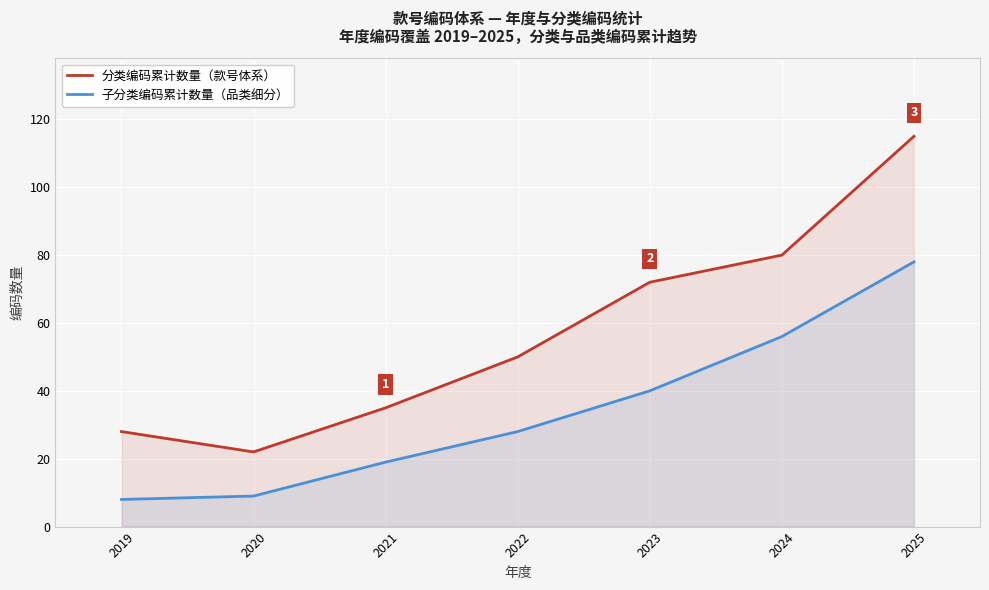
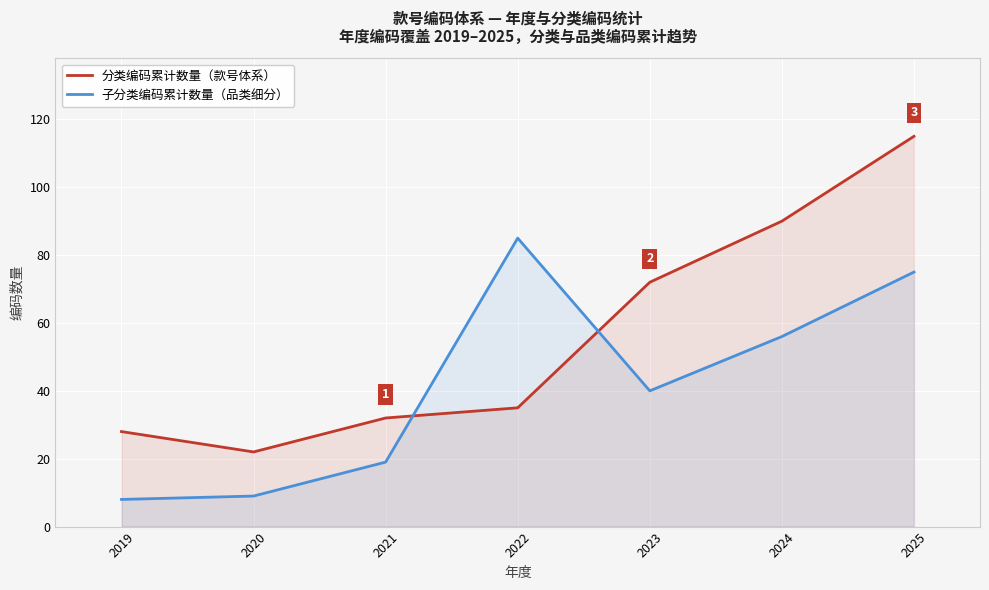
分类编码累计数量（款号体系）, 2021: 35 -> 32
分类编码累计数量（款号体系）, 2022: 50 -> 35
子分类编码累计数量（品类细分）, 2022: 28 -> 85
分类编码累计数量（款号体系）, 2024: 80 -> 90
子分类编码累计数量（品类细分）, 2025: 78 -> 75
